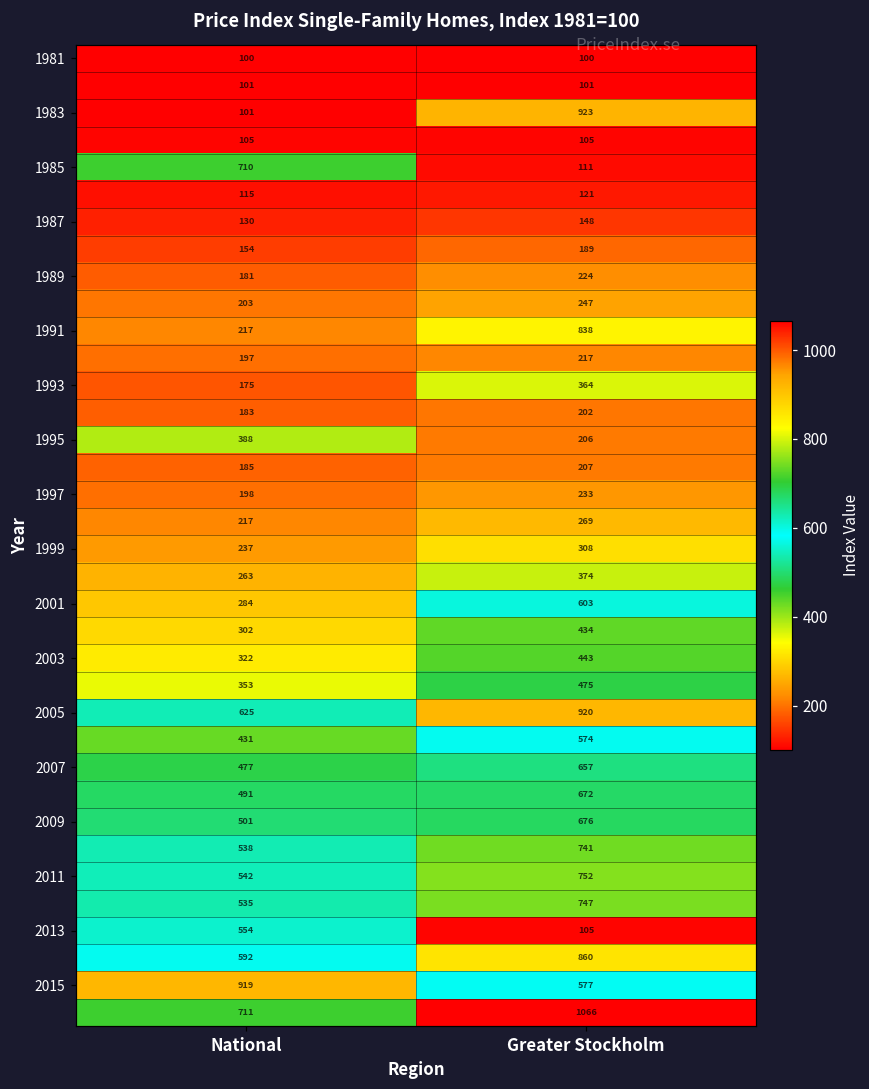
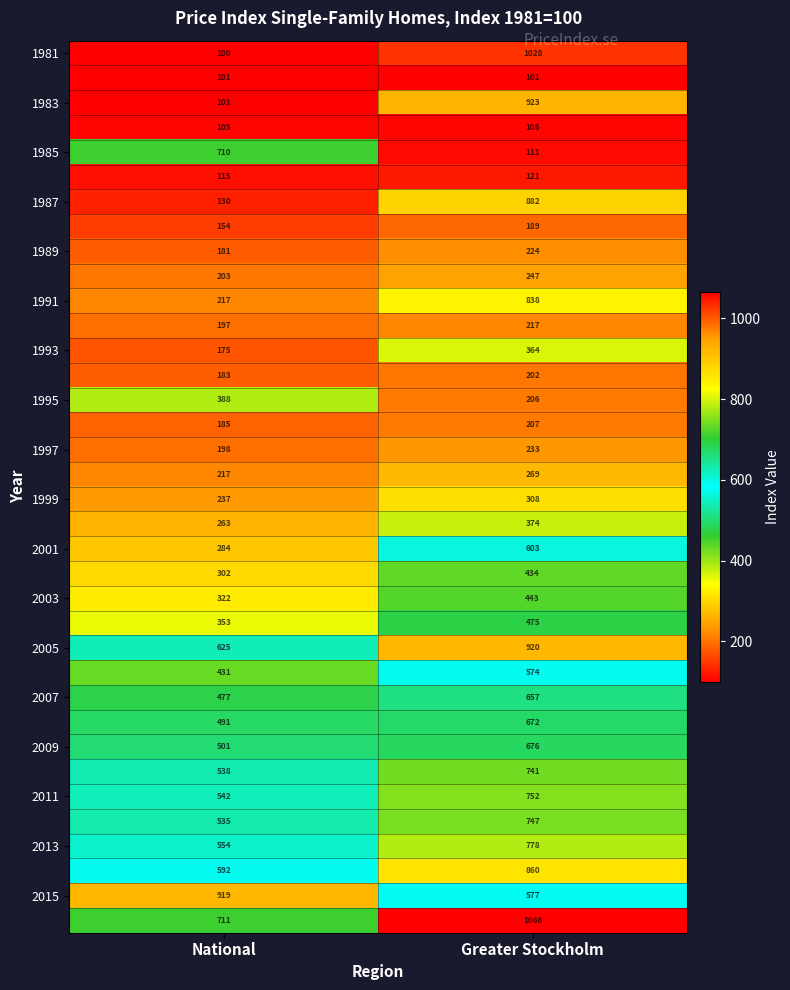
1981, Greater Stockholm: 100 -> 1028
1987, Greater Stockholm: 148 -> 882
2013, Greater Stockholm: 105 -> 778
